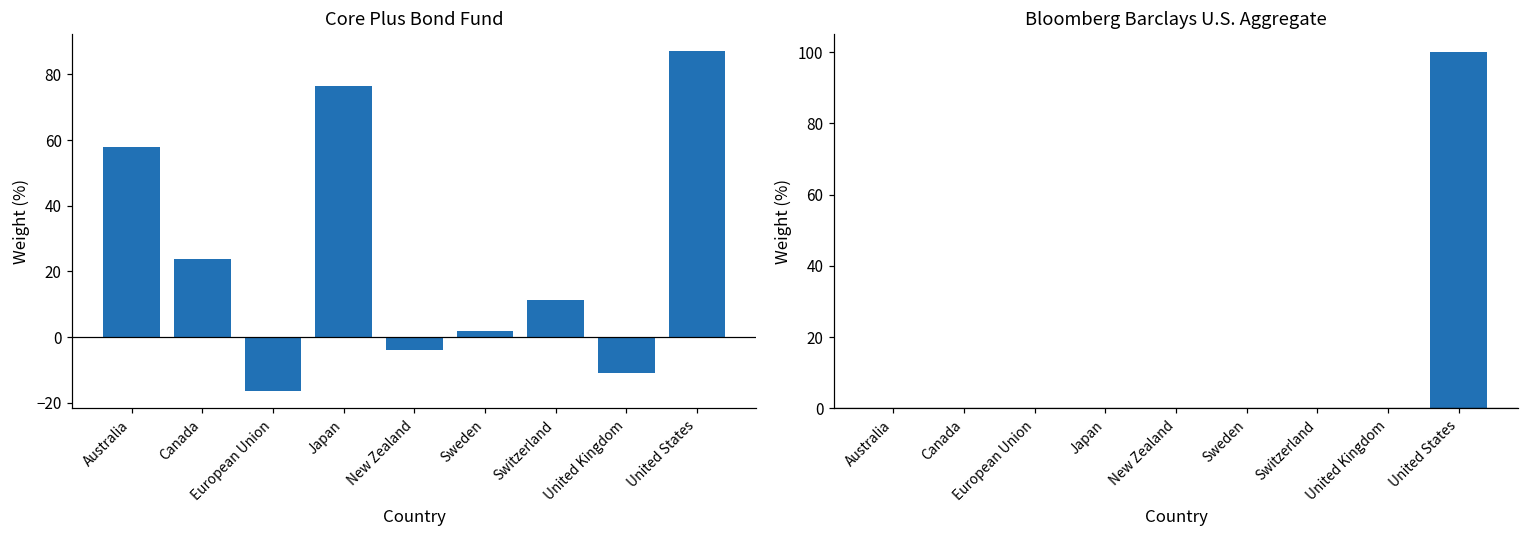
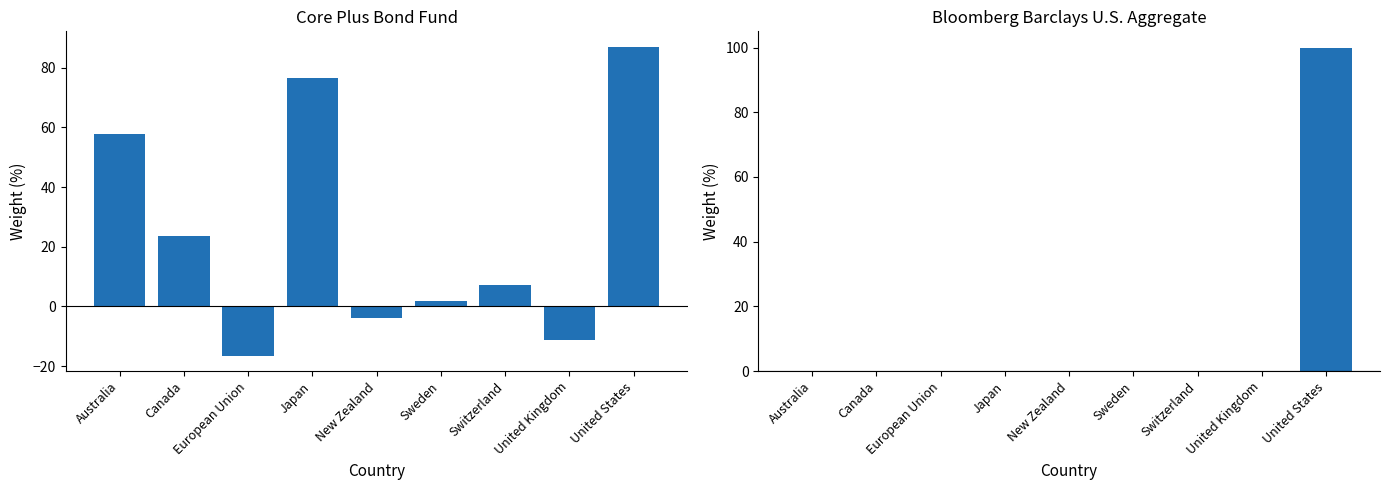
Core Plus Bond Fund, Switzerland: 11 -> 7
